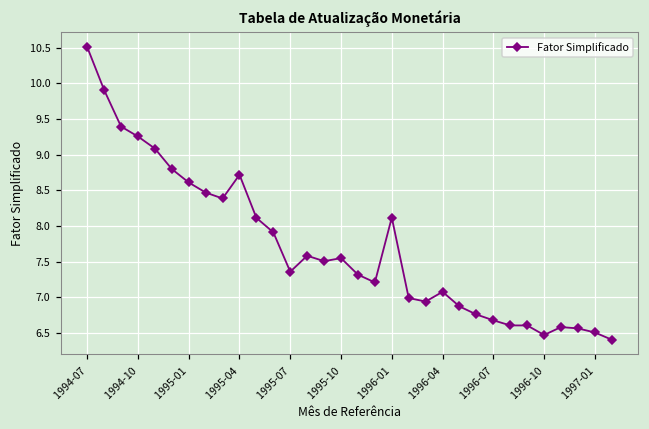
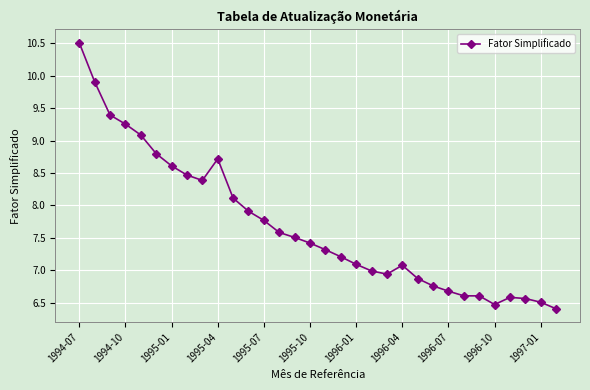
1995-07: 7.4 -> 7.8
1995-10: 7.5 -> 7.4
1996-01: 8.1 -> 7.1
